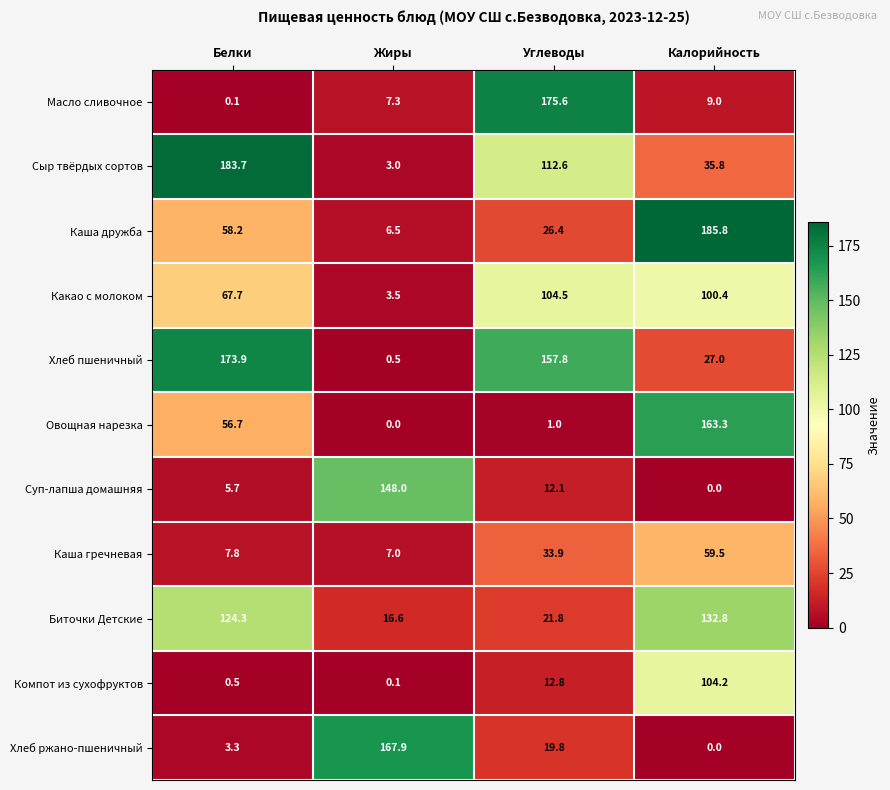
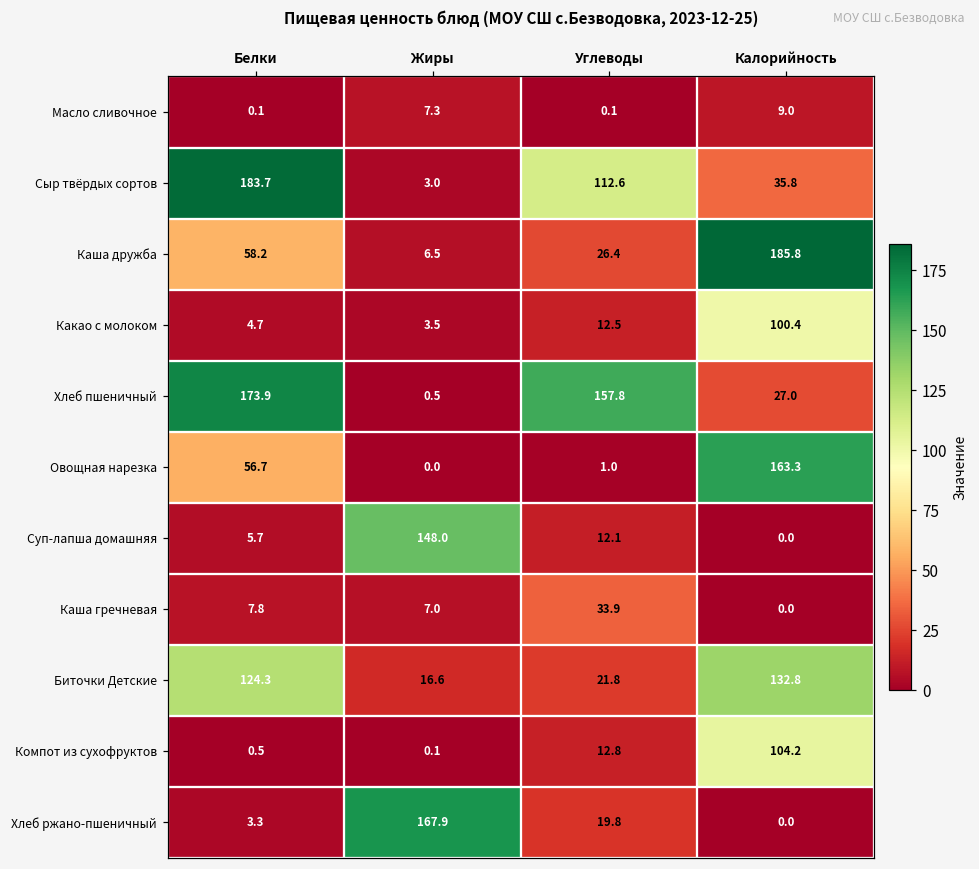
Масло сливочное, Углеводы: 175.6 -> 0.1
Какао с молоком, Белки: 67.7 -> 4.7
Какао с молоком, Углеводы: 104.5 -> 12.5
Каша гречневая, Калорийность: 59.5 -> 0.0
